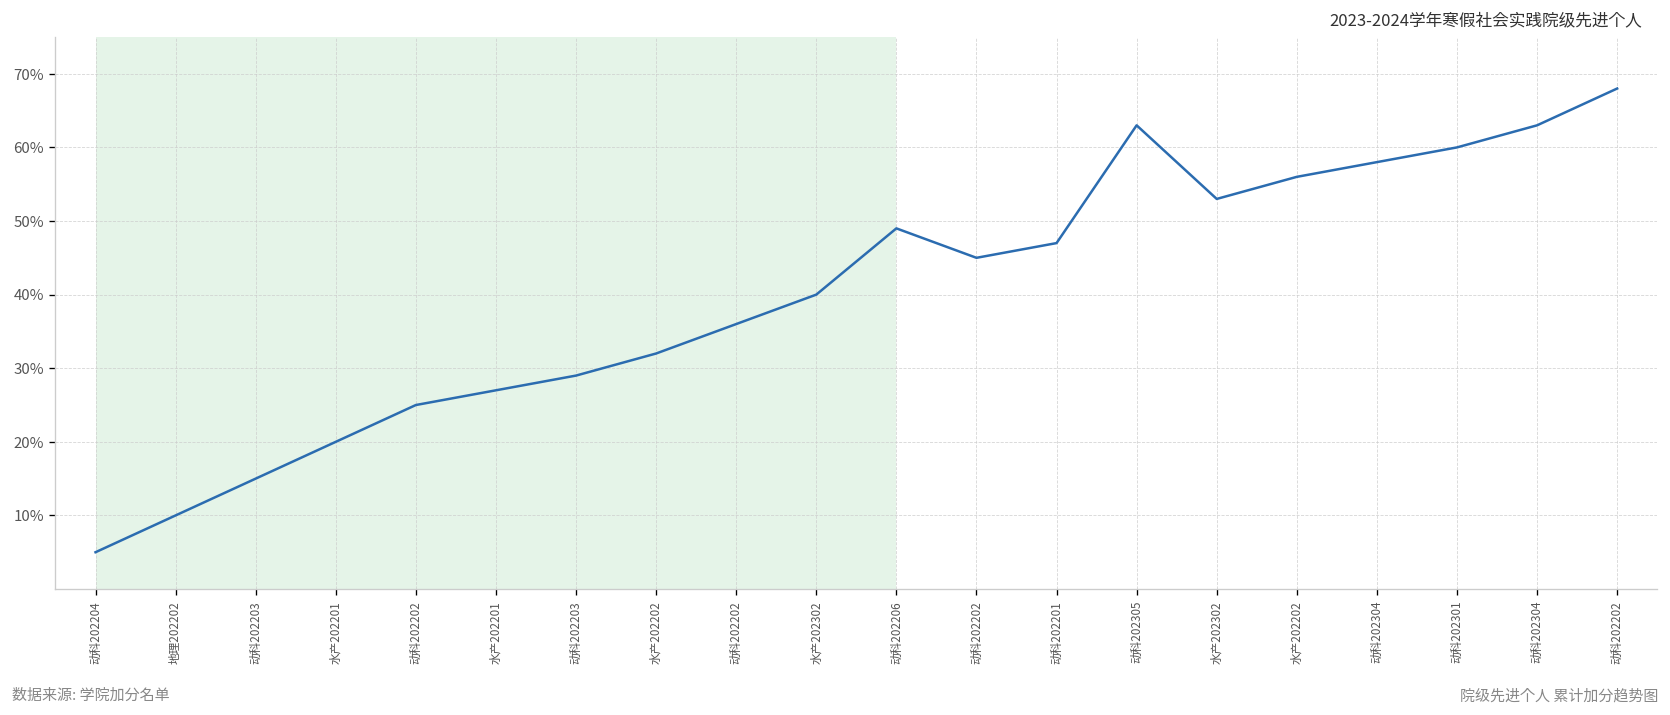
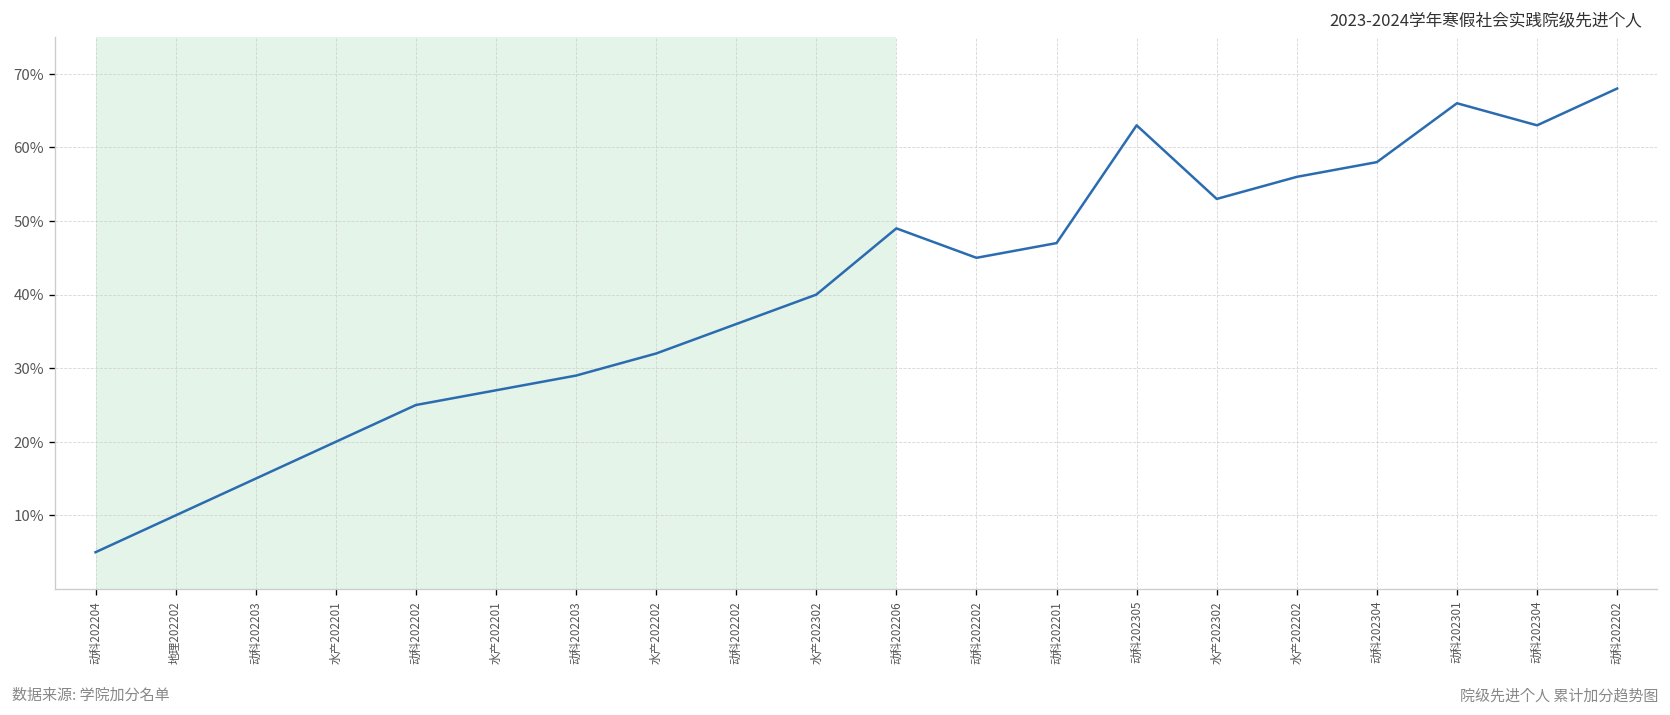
动科202301: 60% -> 66%
